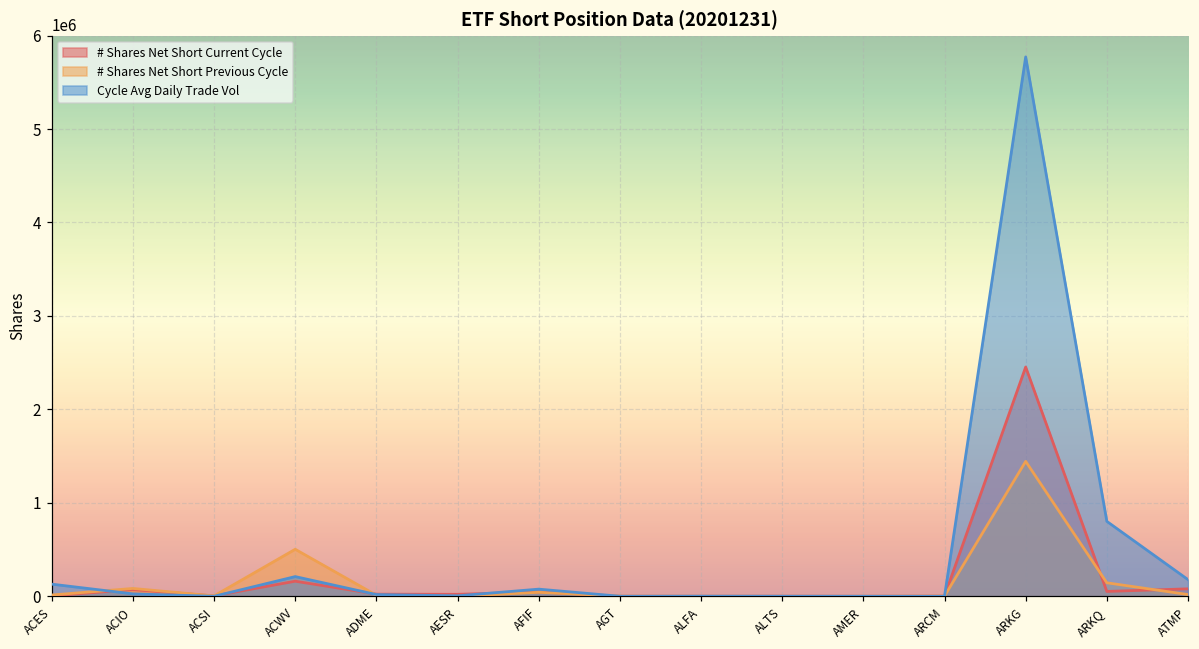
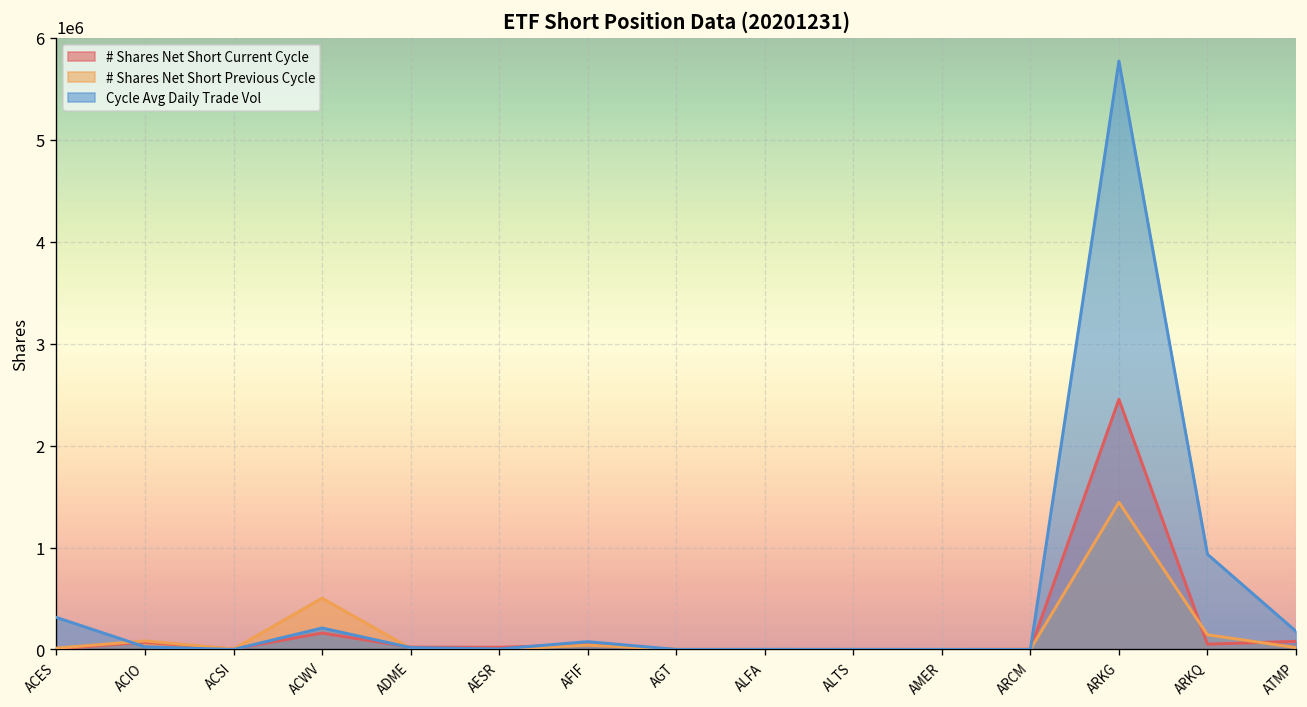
Cycle Avg Daily Trade Vol, ACES: 100000 -> 300000
Cycle Avg Daily Trade Vol, ARKQ: 800000 -> 900000
